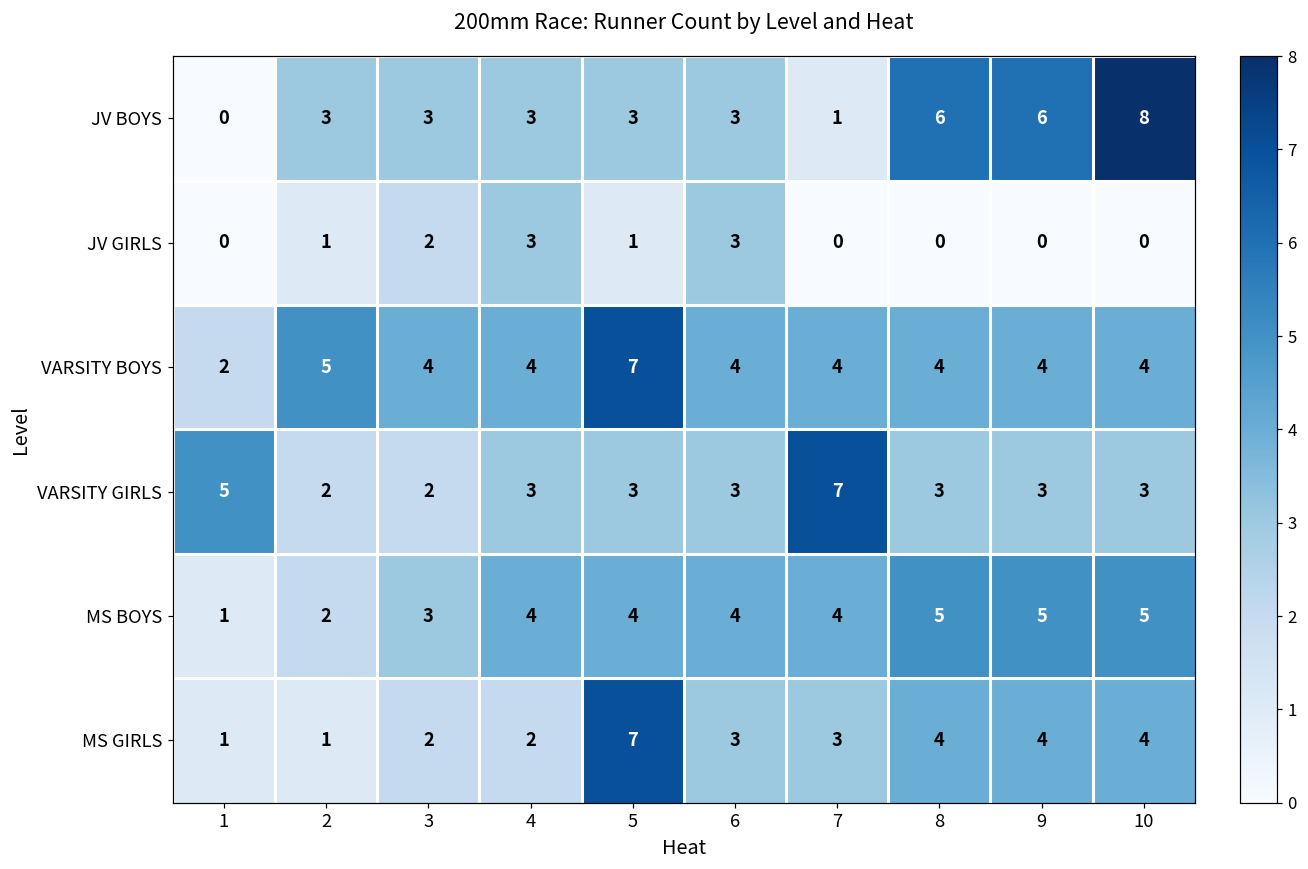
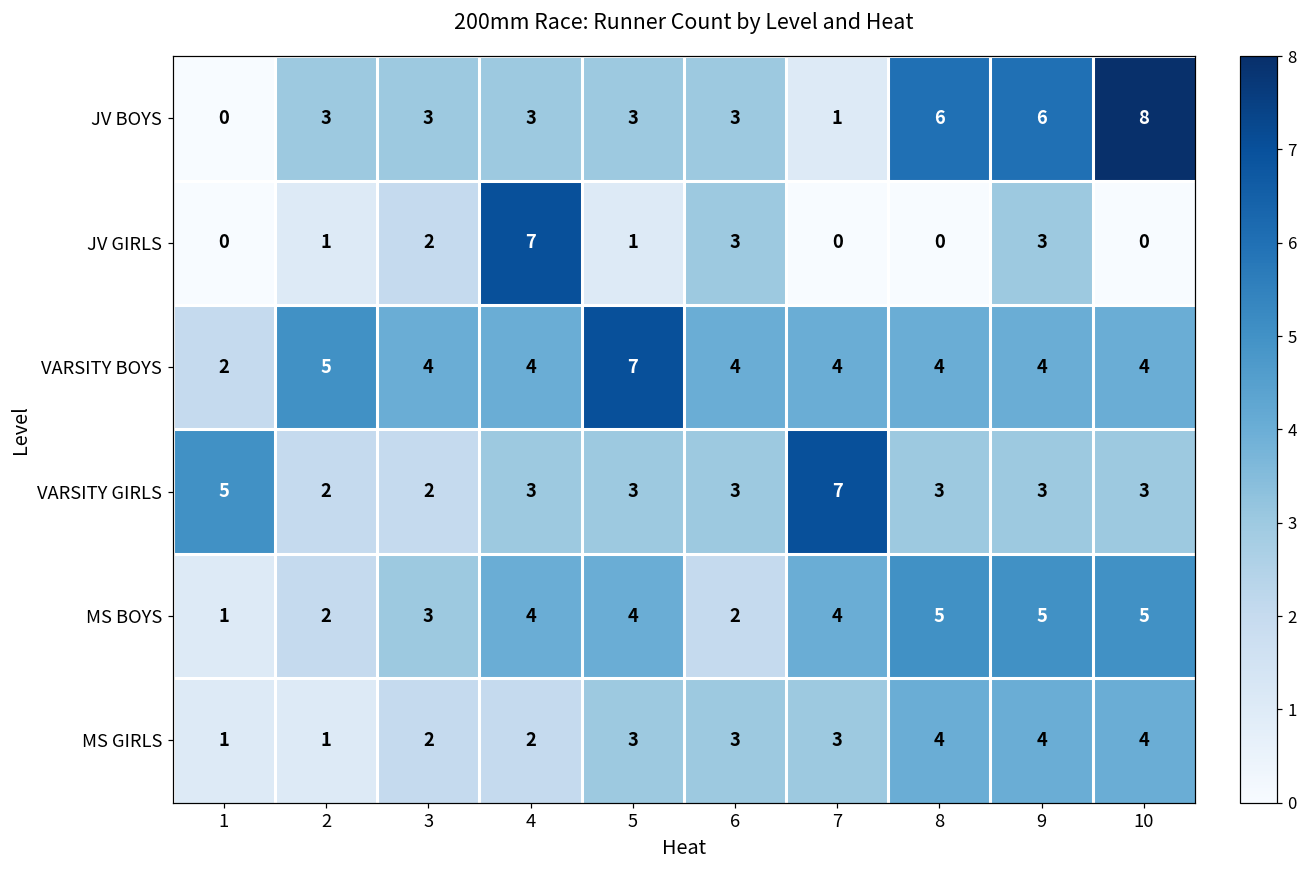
JV GIRLS, 4: 3 -> 7
JV GIRLS, 9: 0 -> 3
MS BOYS, 6: 4 -> 2
MS GIRLS, 5: 7 -> 3
